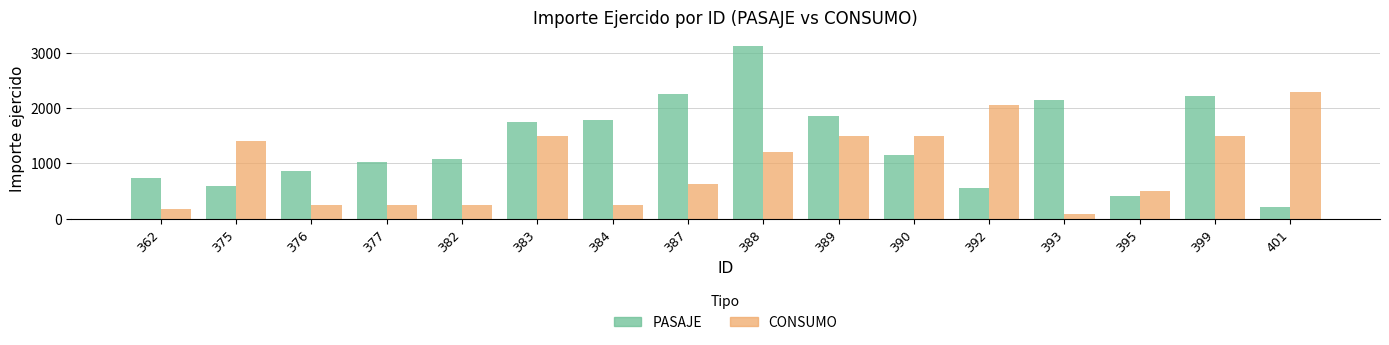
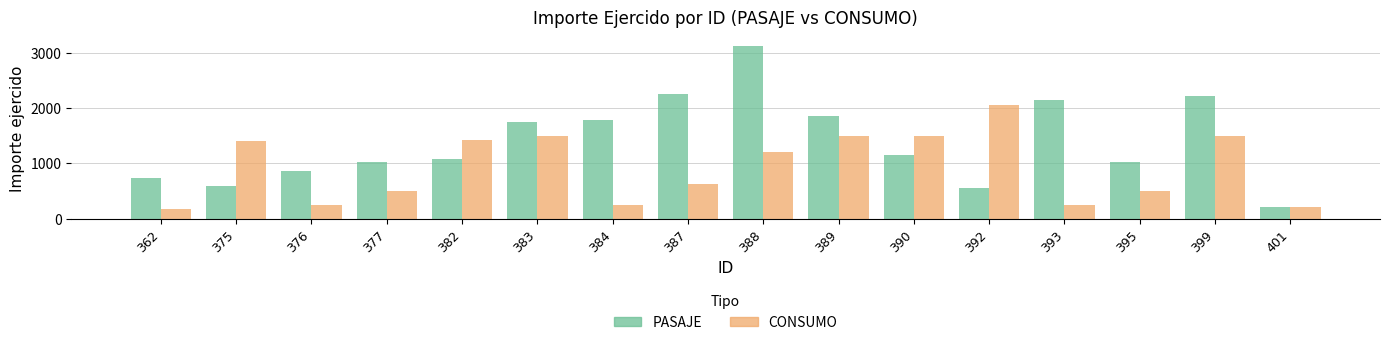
CONSUMO, 377: 300 -> 500
CONSUMO, 382: 300 -> 1400
CONSUMO, 393: 100 -> 300
PASAJE, 395: 400 -> 1000
CONSUMO, 401: 2300 -> 200
